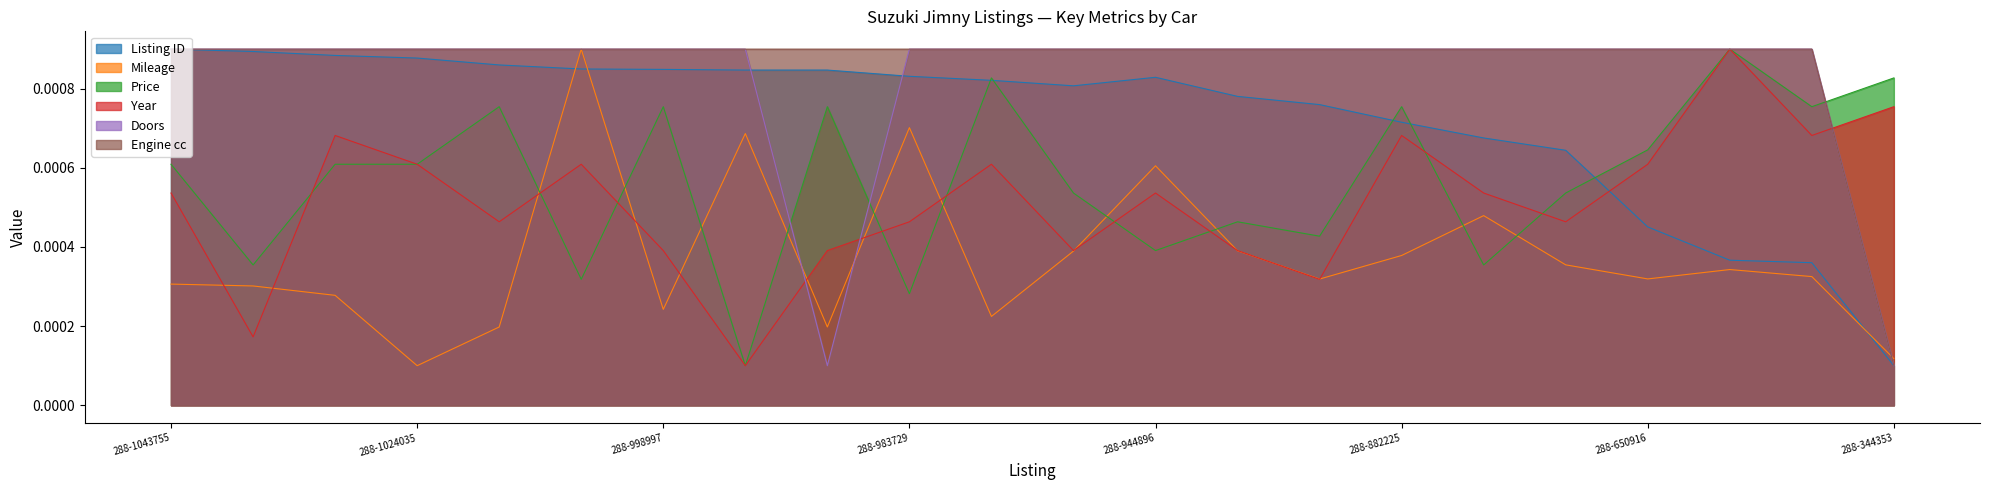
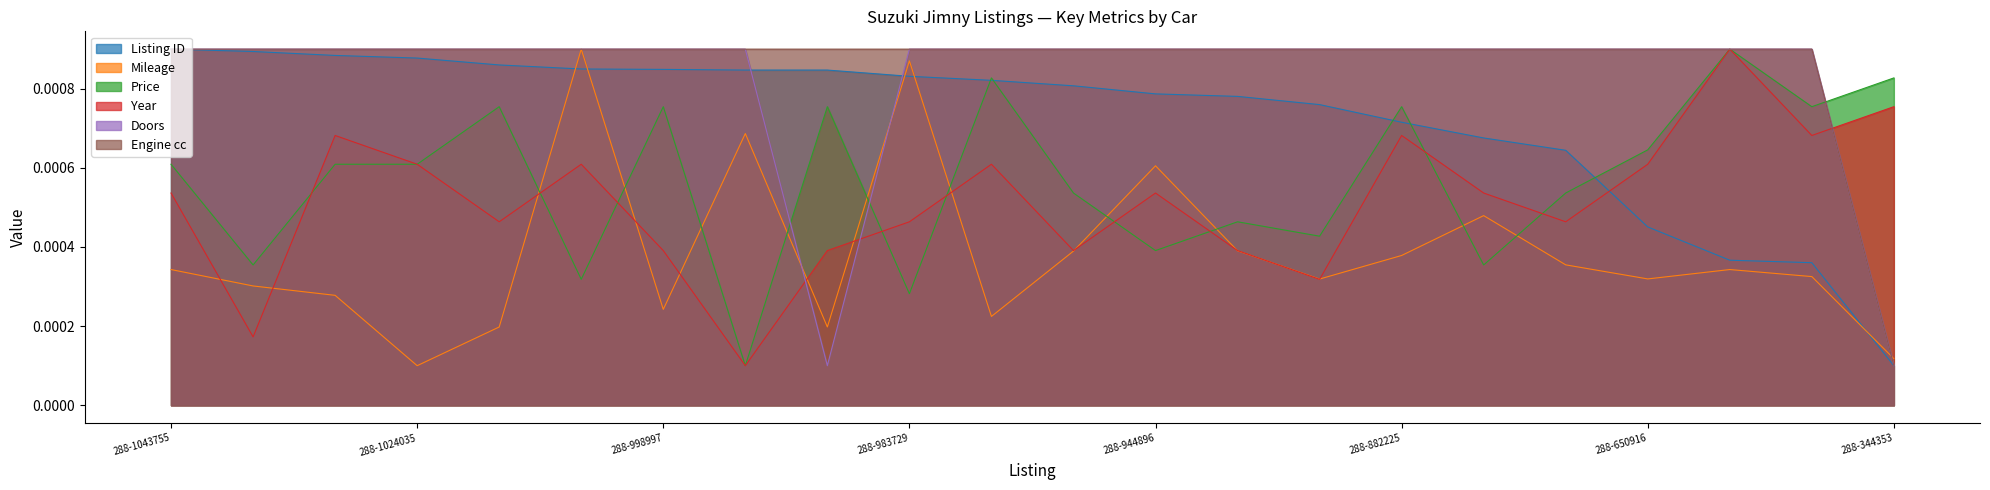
Mileage, 288-1043755: 0.00031 -> 0.00034
Mileage, 288-983729: 0.00070 -> 0.00087
Listing ID, 288-944896: 0.00083 -> 0.00079
